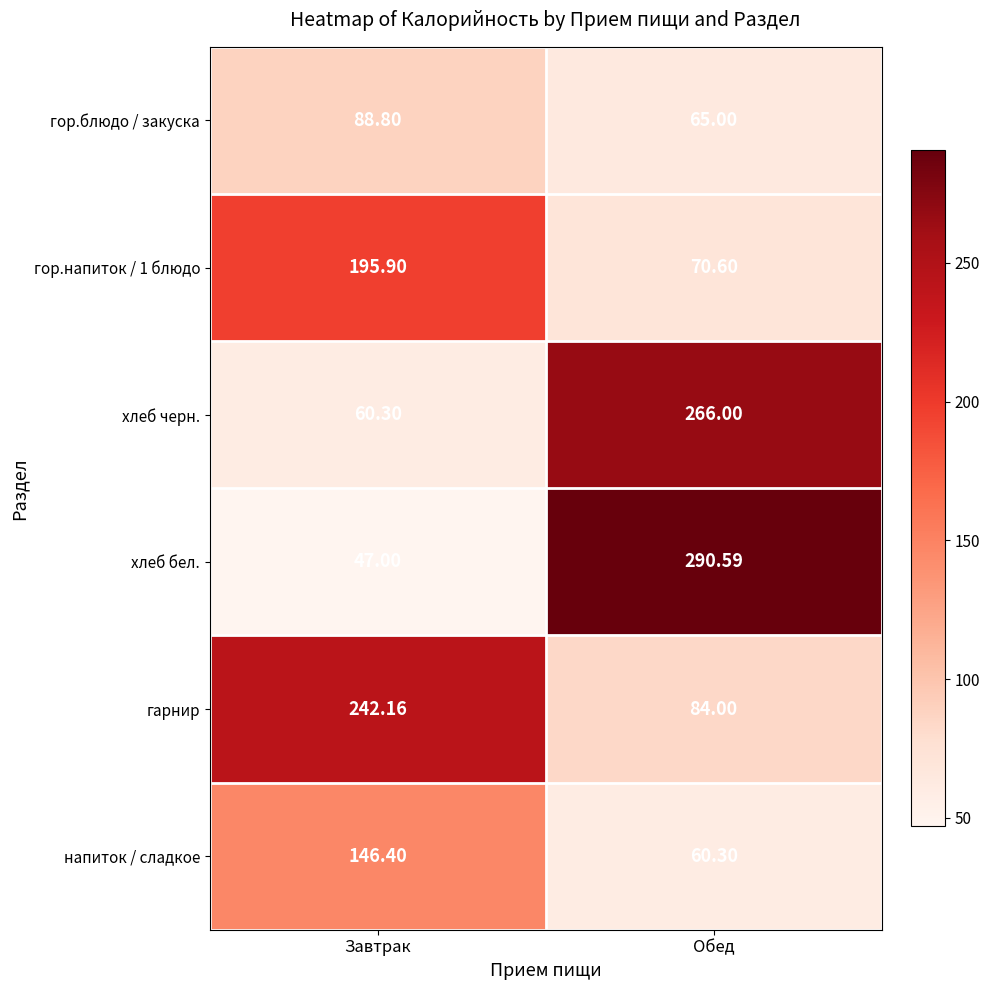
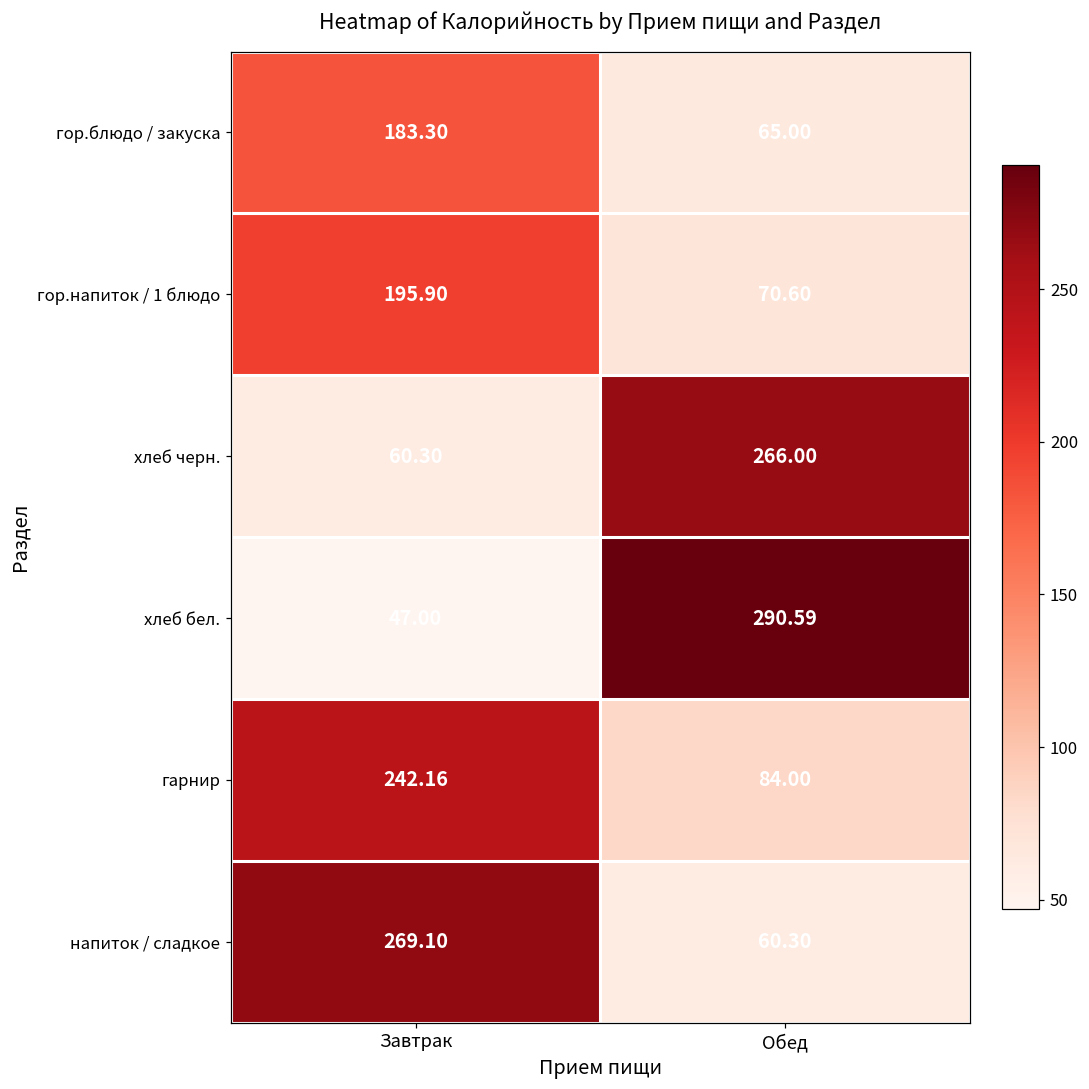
гор.блюдо / закуска, Завтрак: 88.80 -> 183.30
напиток / сладкое, Завтрак: 146.40 -> 269.10
